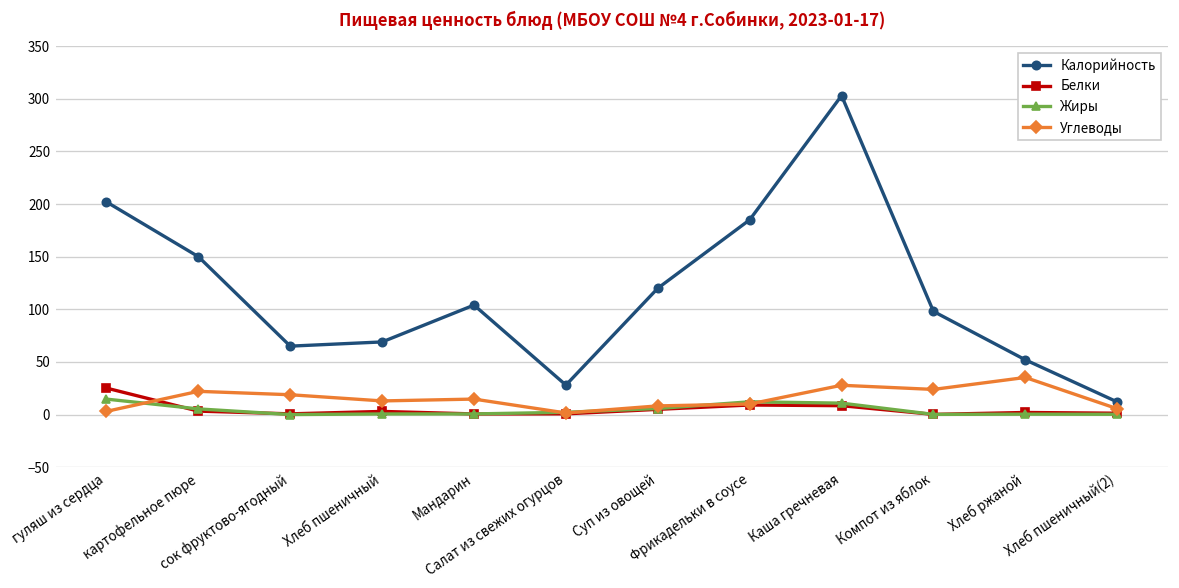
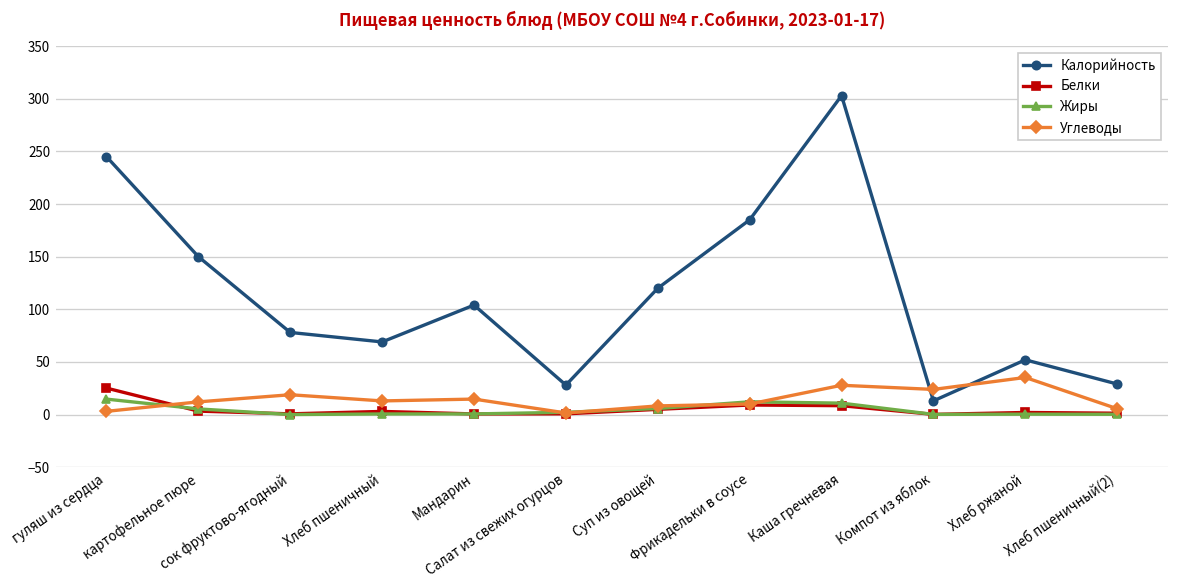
Калорийность, гуляш из сердца: 200 -> 250
Углеводы, картофельное пюре: 20 -> 10
Калорийность, сок фруктово-ягодный: 70 -> 80
Калорийность, Компот из яблок: 100 -> 10
Калорийность, Хлеб пшеничный(2): 10 -> 30
